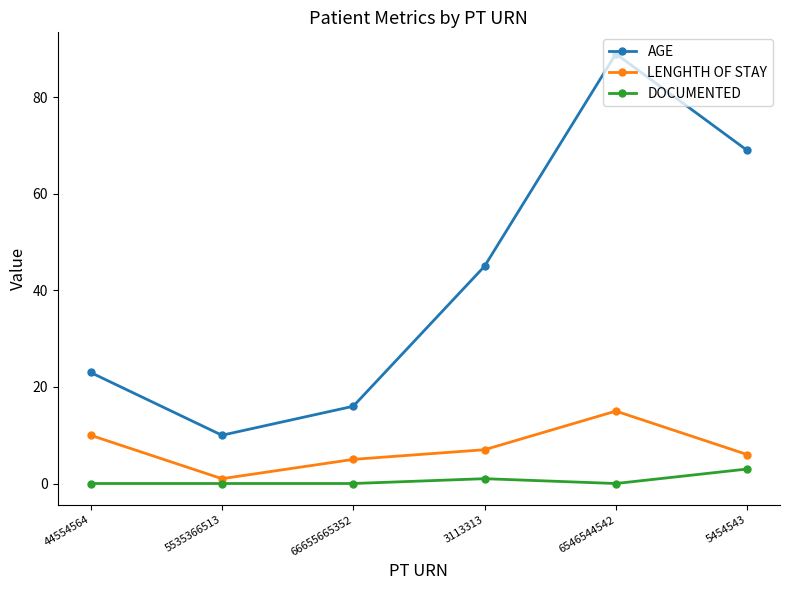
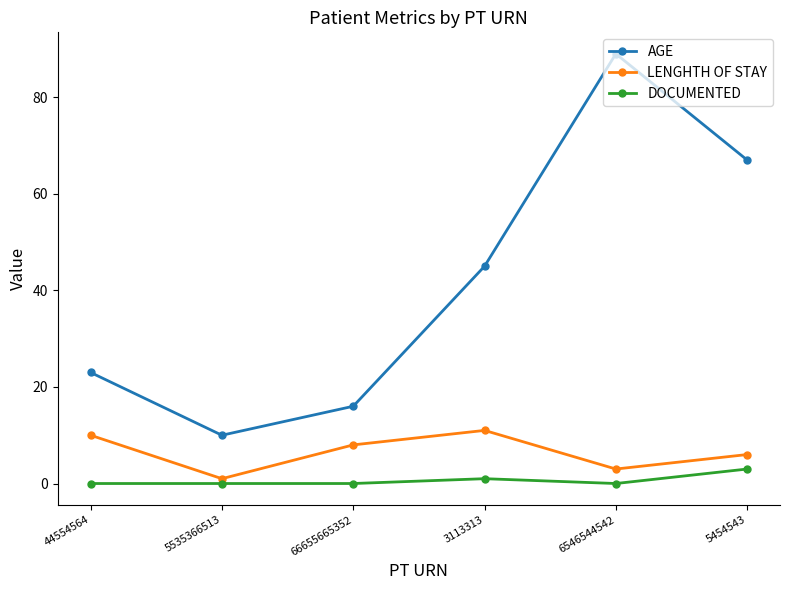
LENGHTH OF STAY, 66655665352: 5 -> 8
LENGHTH OF STAY, 3113313: 7 -> 11
LENGHTH OF STAY, 6546544542: 15 -> 3
AGE, 5454543: 69 -> 67
